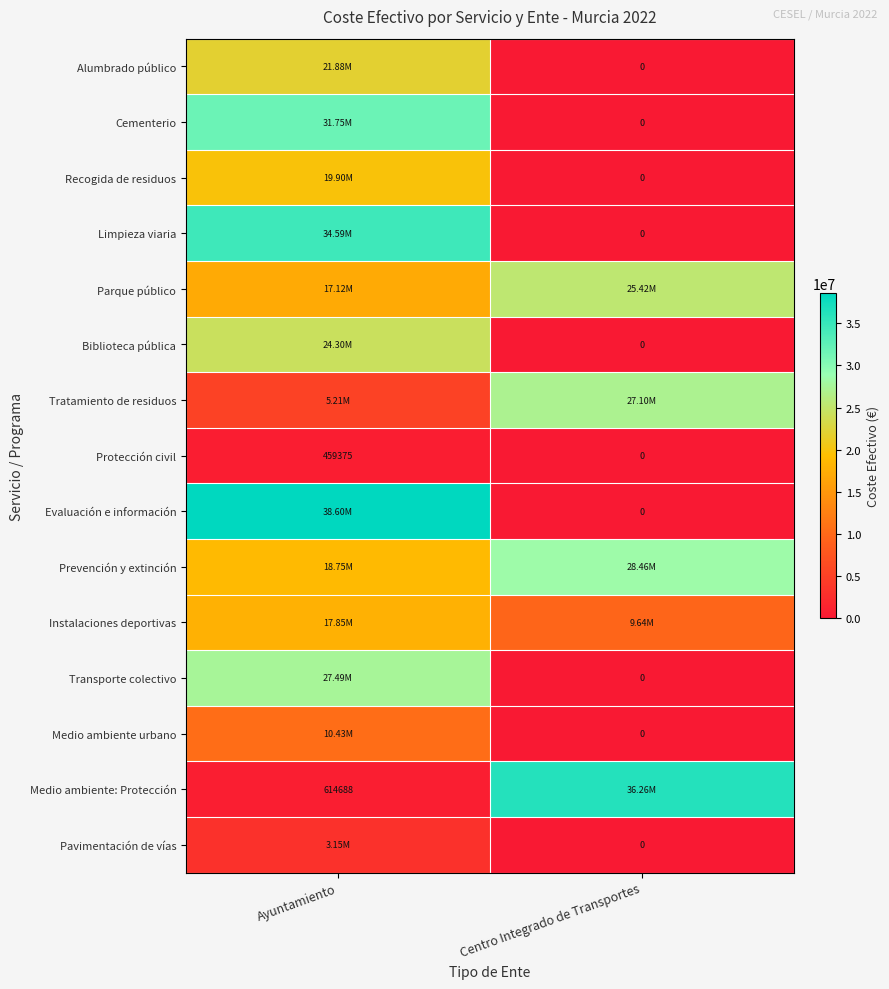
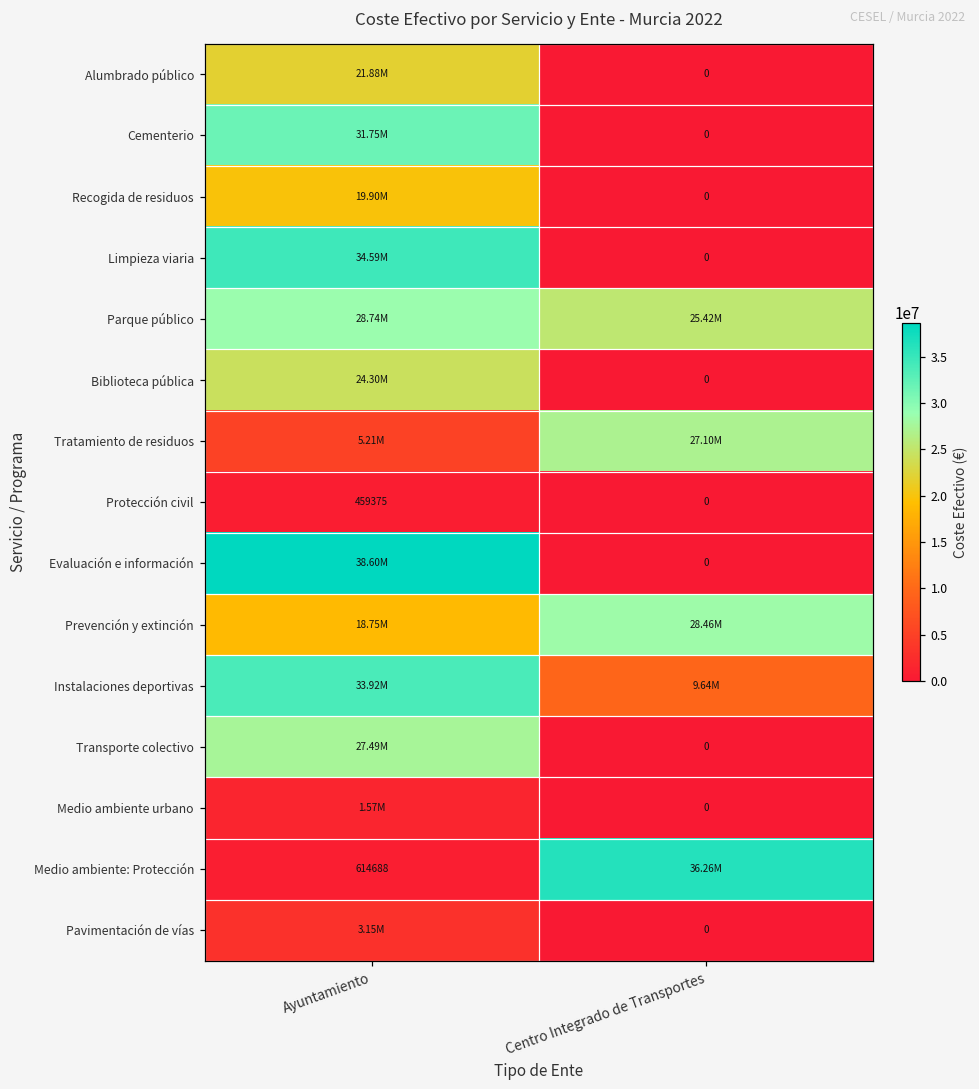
Parque público, Ayuntamiento: 17.12M -> 28.74M
Instalaciones deportivas, Ayuntamiento: 17.85M -> 33.92M
Medio ambiente urbano, Ayuntamiento: 10.43M -> 1.57M
